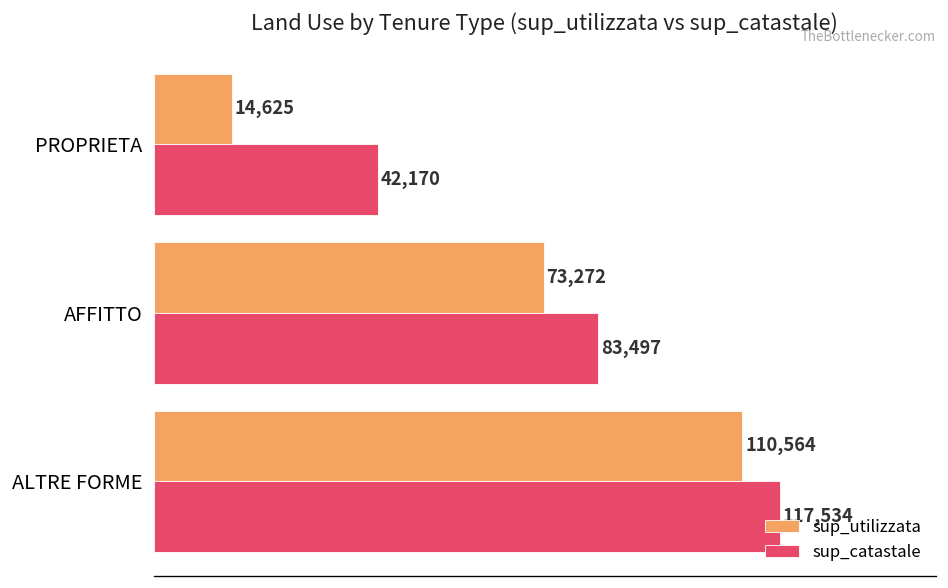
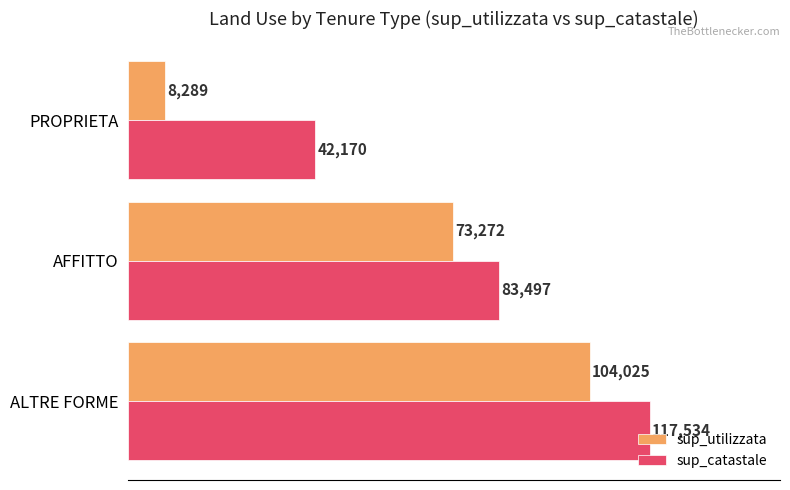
sup_utilizzata, PROPRIETA: 14,625 -> 8,289
sup_utilizzata, ALTRE FORME: 110,564 -> 104,025
